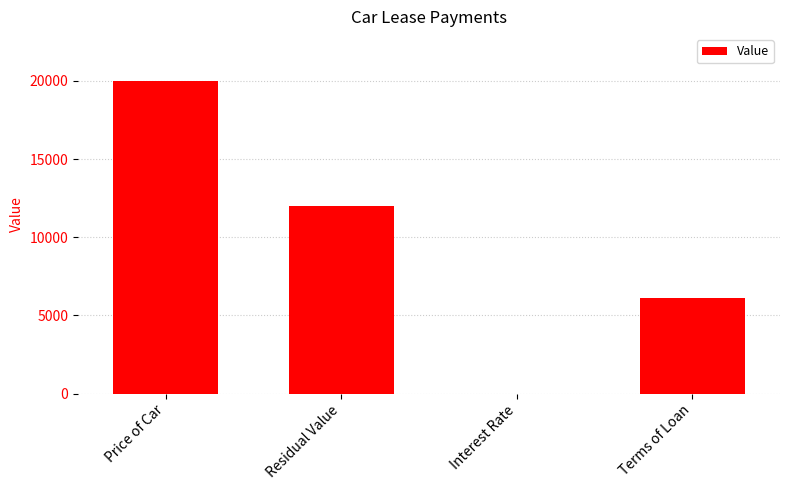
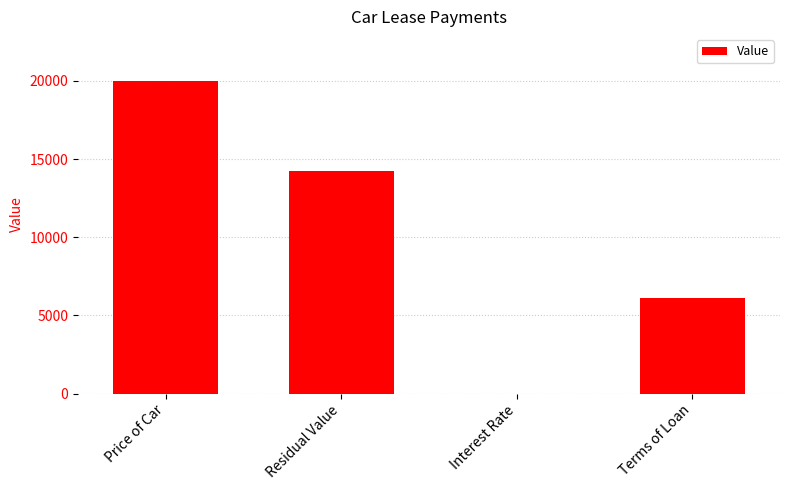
Residual Value: 12000 -> 14200
